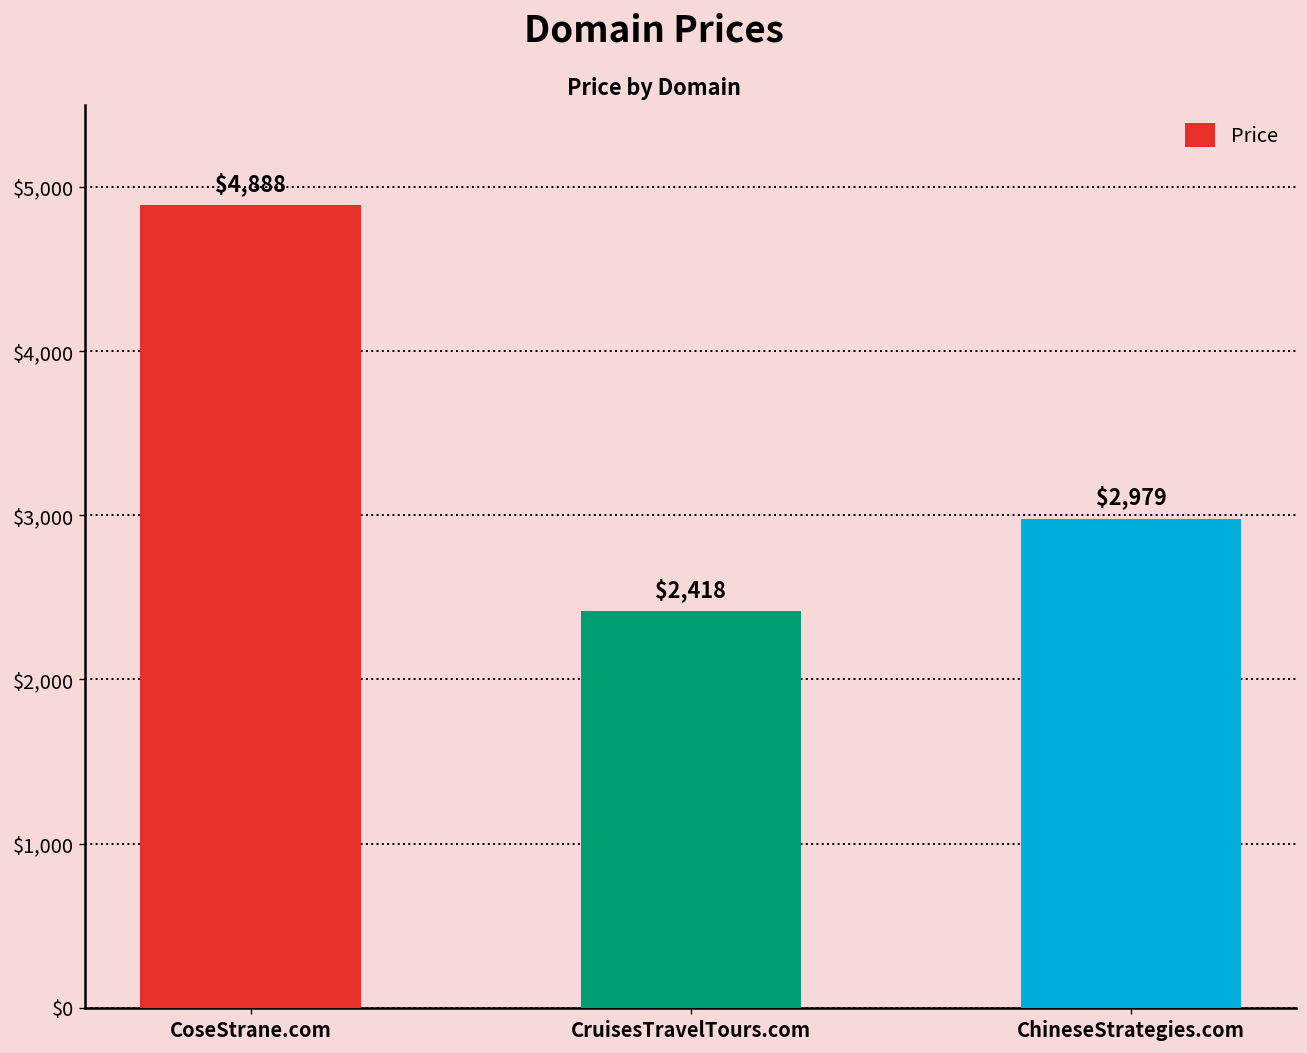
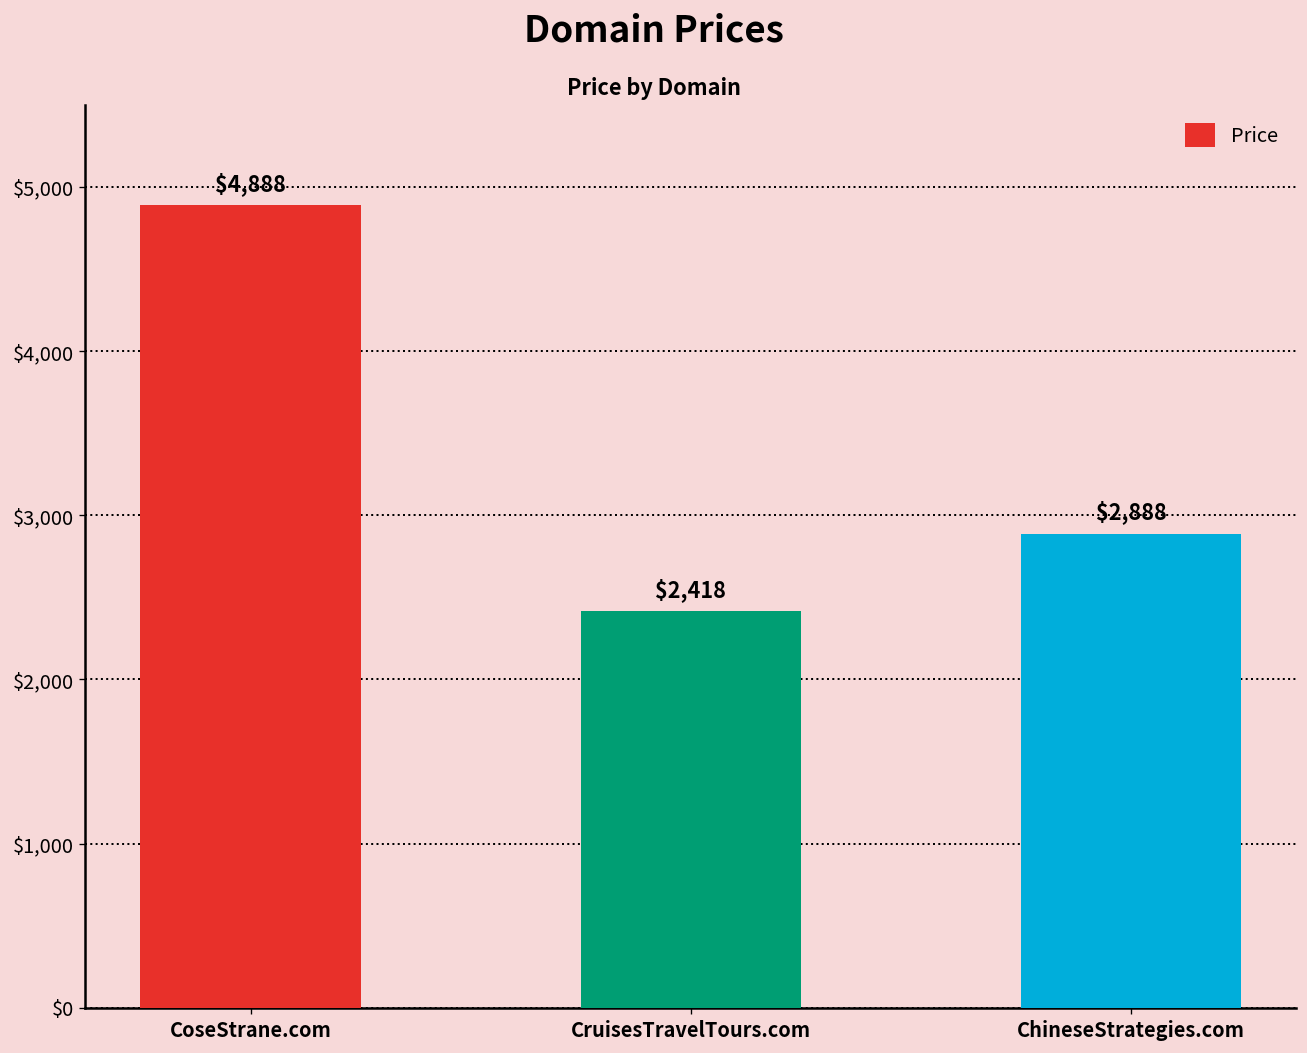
ChineseStrategies.com: $2,979 -> $2,888
